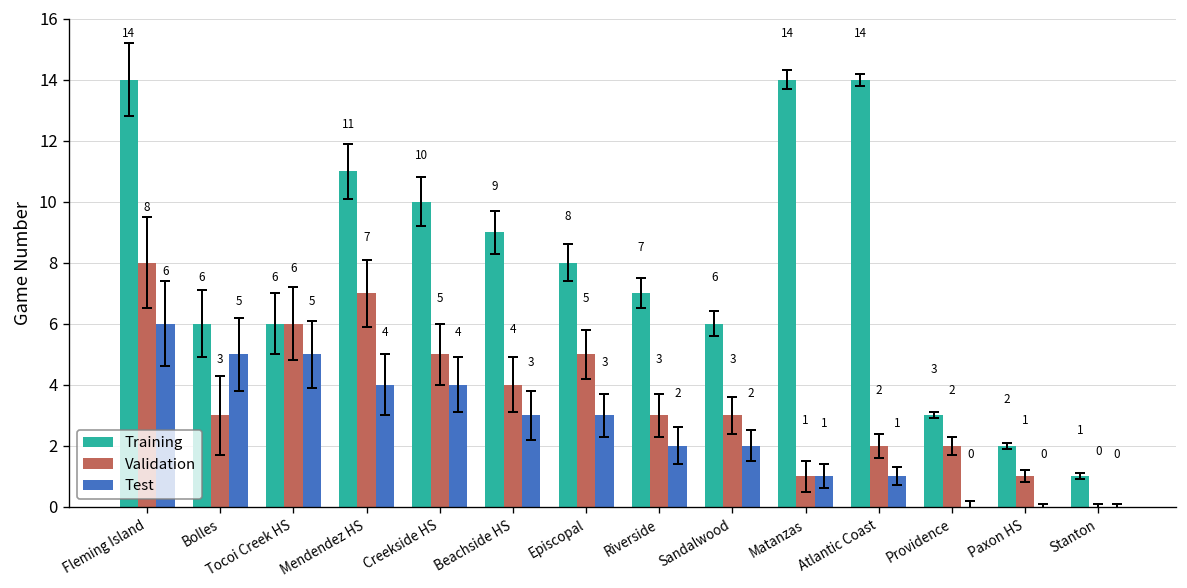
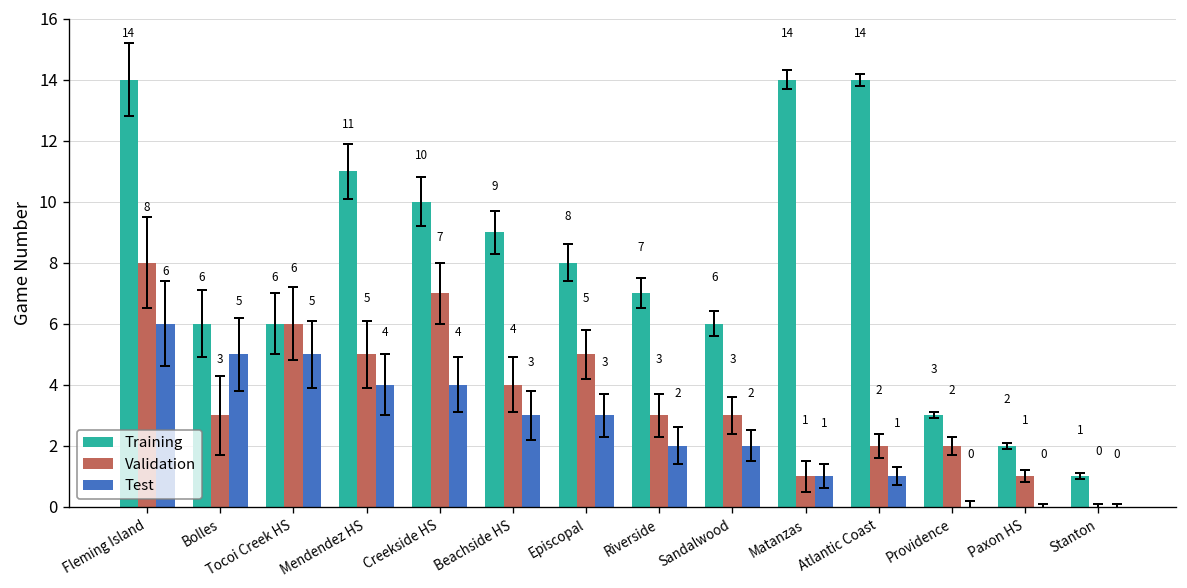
Validation, Mendendez HS: 7 -> 5
Validation, Creekside HS: 5 -> 7
